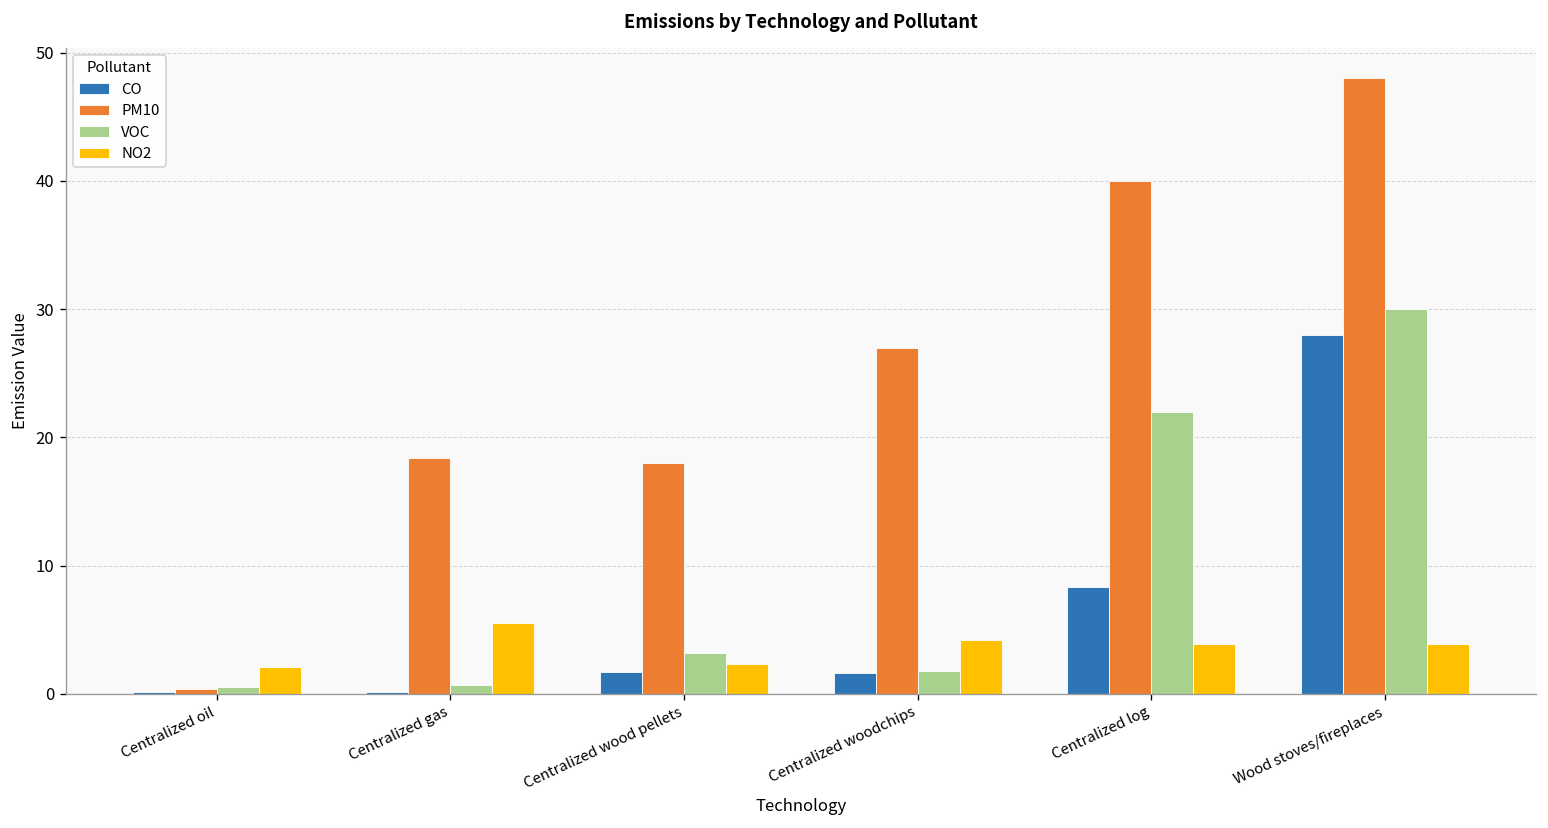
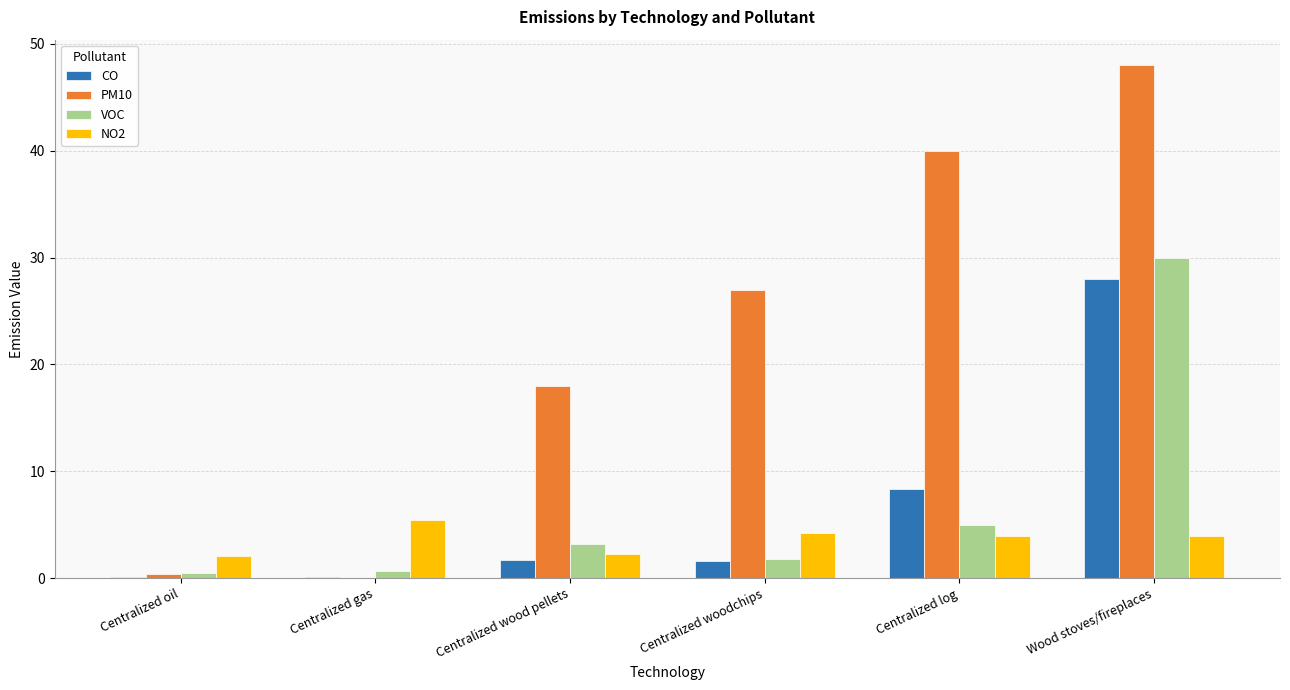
PM10, Centralized gas: 18.4 -> 0.0
VOC, Centralized log: 22 -> 5
